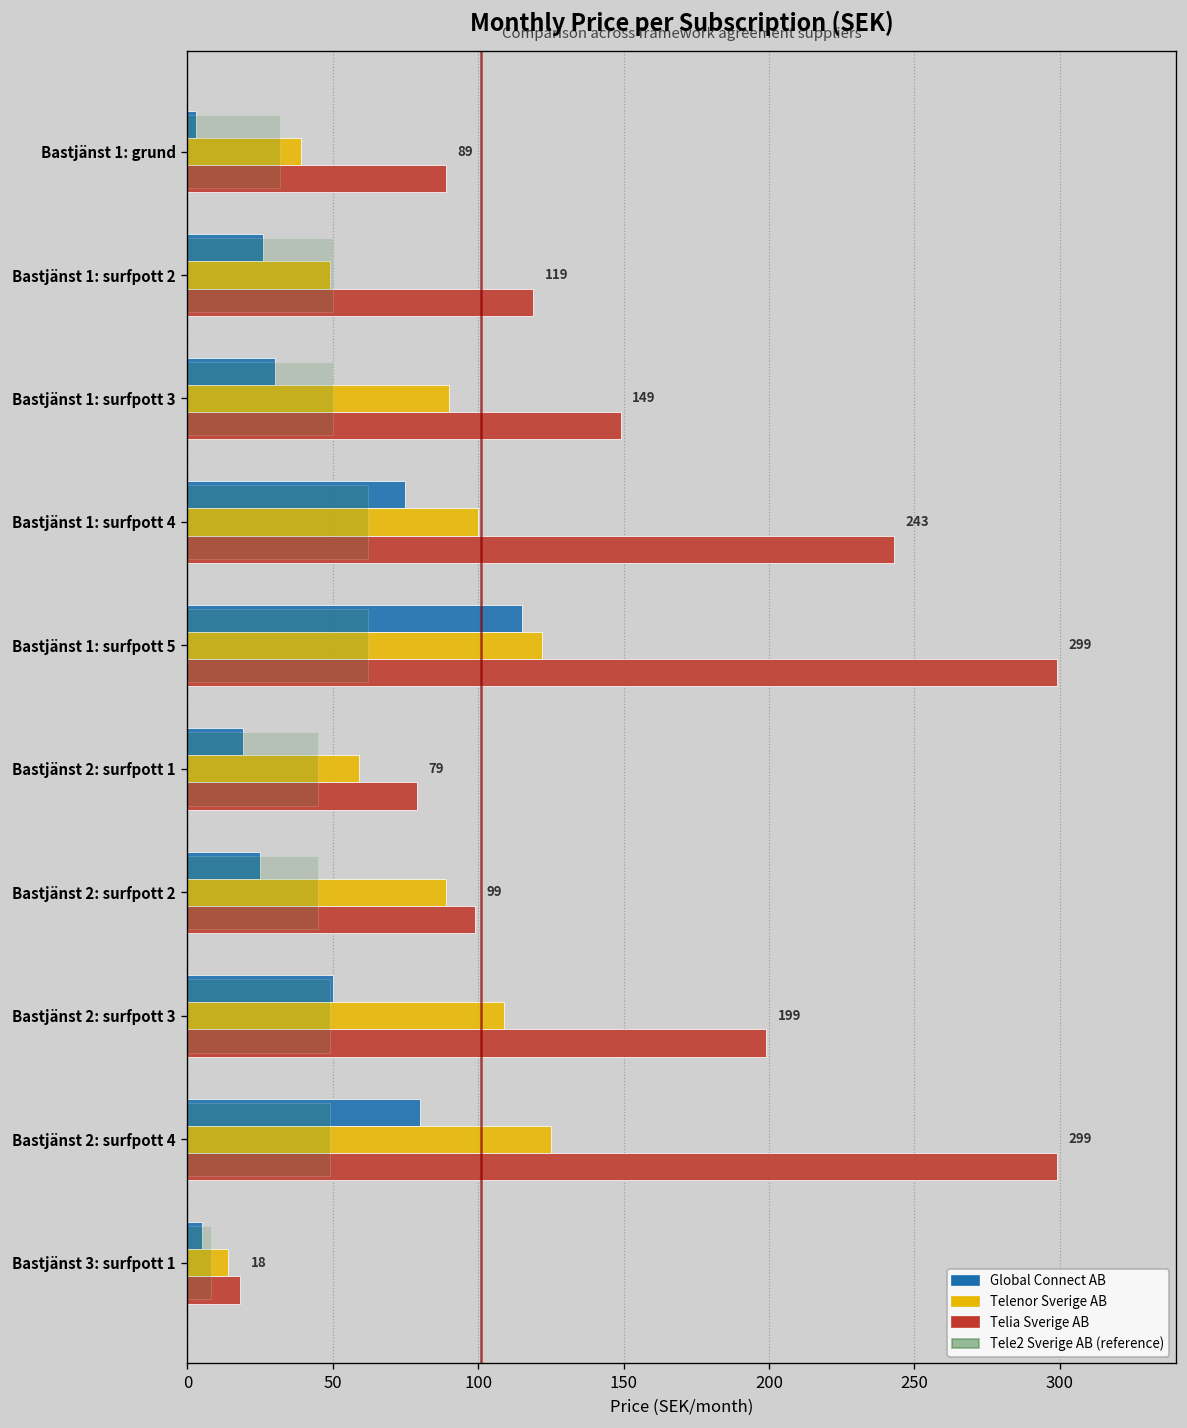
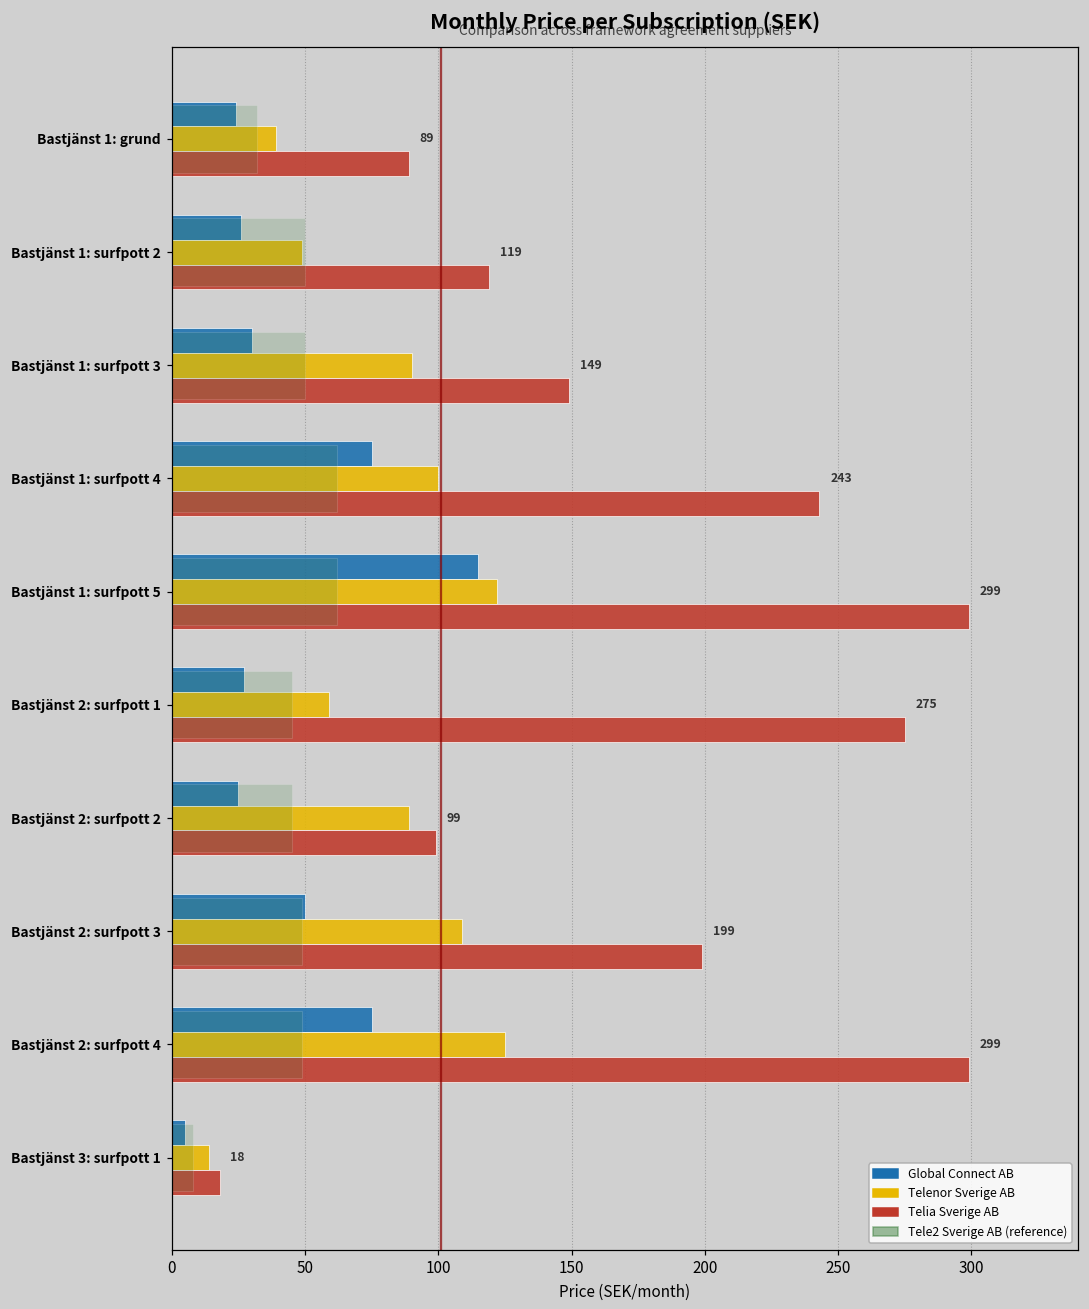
Global Connect AB, Bastjänst 1: grund: 3 -> 24
Global Connect AB, Bastjänst 2: surfpott 1: 19 -> 27
Telia Sverige AB, Bastjänst 2: surfpott 1: 79 -> 275
Global Connect AB, Bastjänst 2: surfpott 4: 80 -> 75
